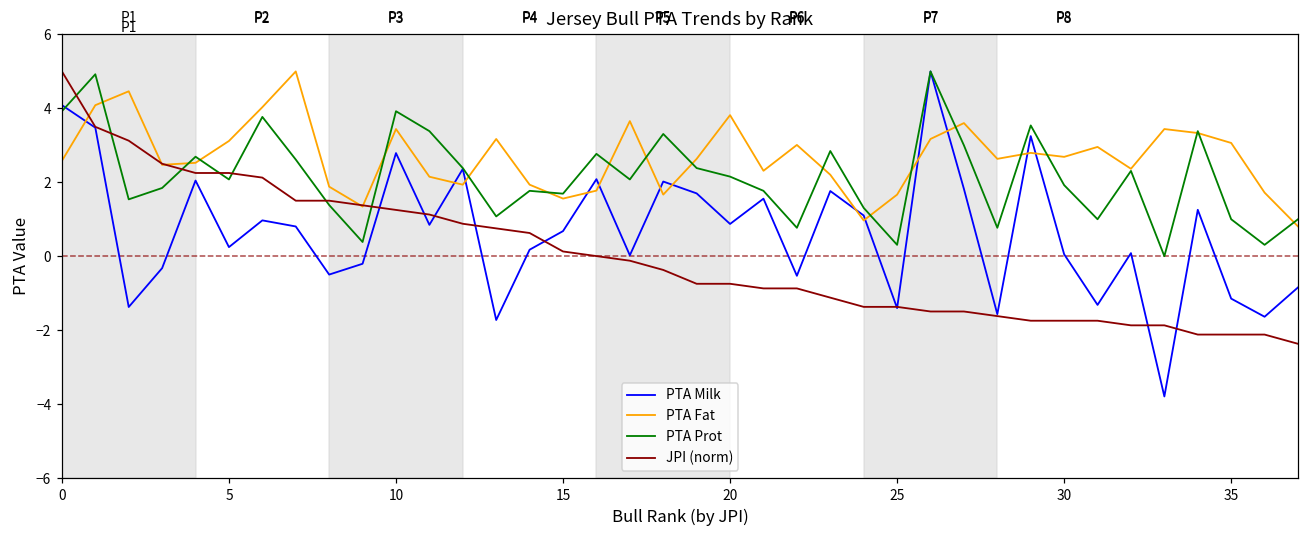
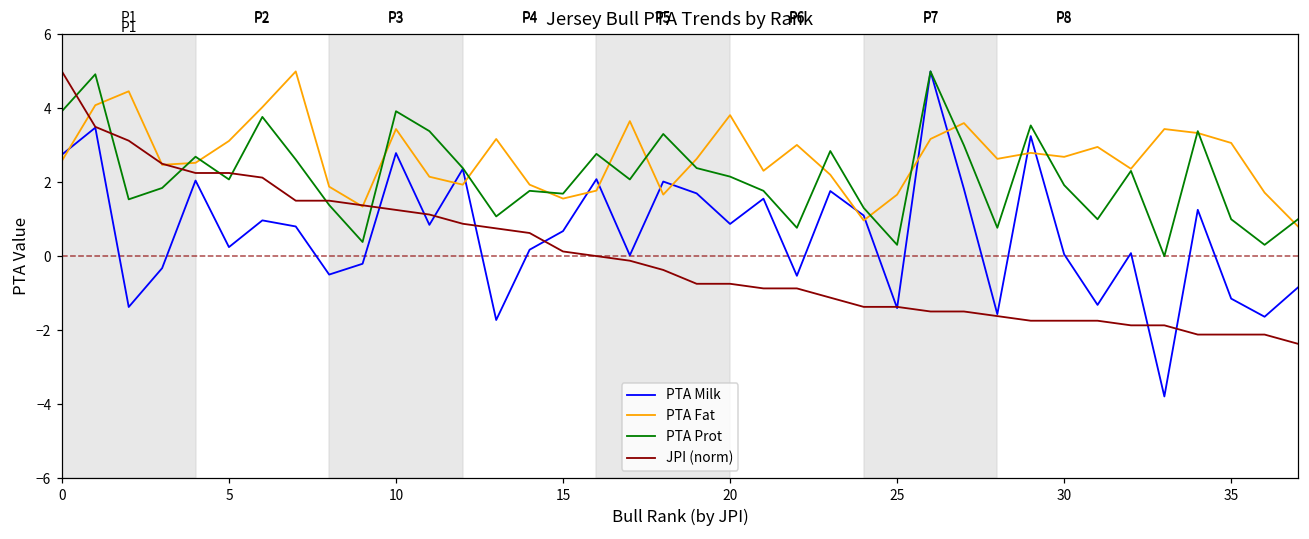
PTA Milk, 0: 4.1 -> 2.7
